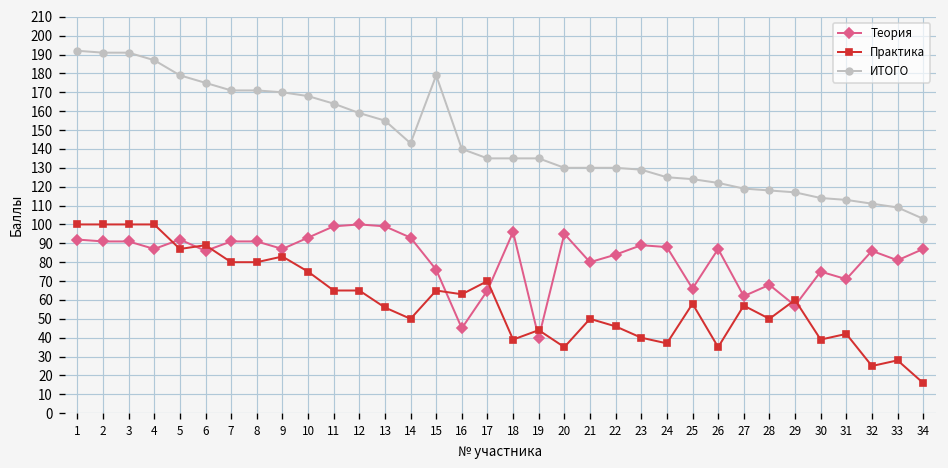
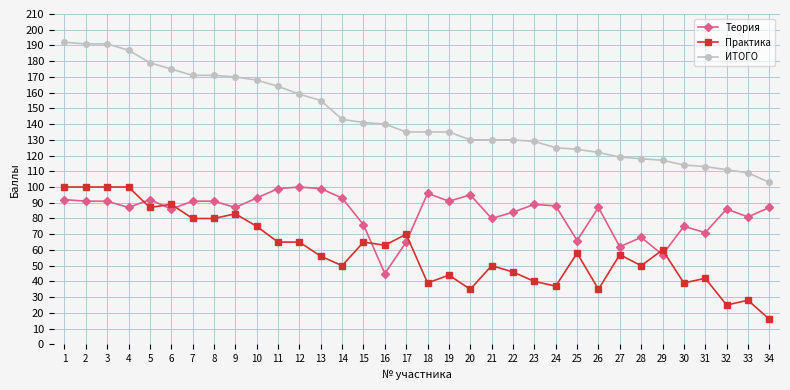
ИТОГО, 15: 179 -> 141
Теория, 19: 40 -> 91
